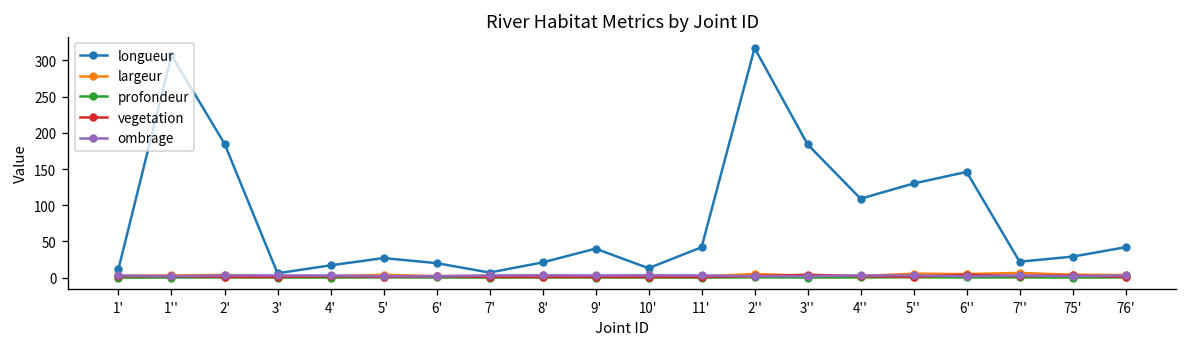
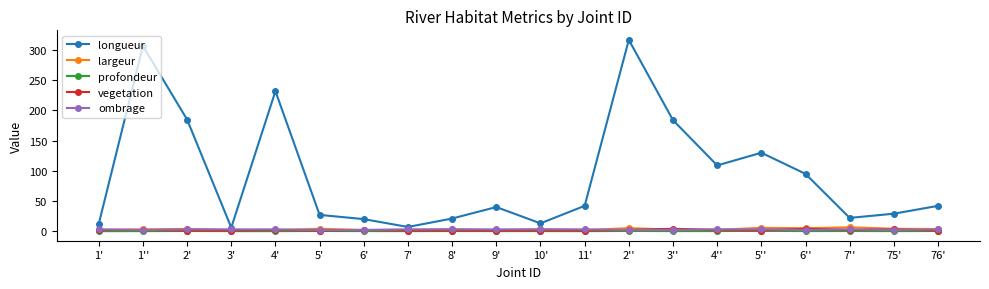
longueur, 4': 20 -> 230
longueur, 6'': 150 -> 100
